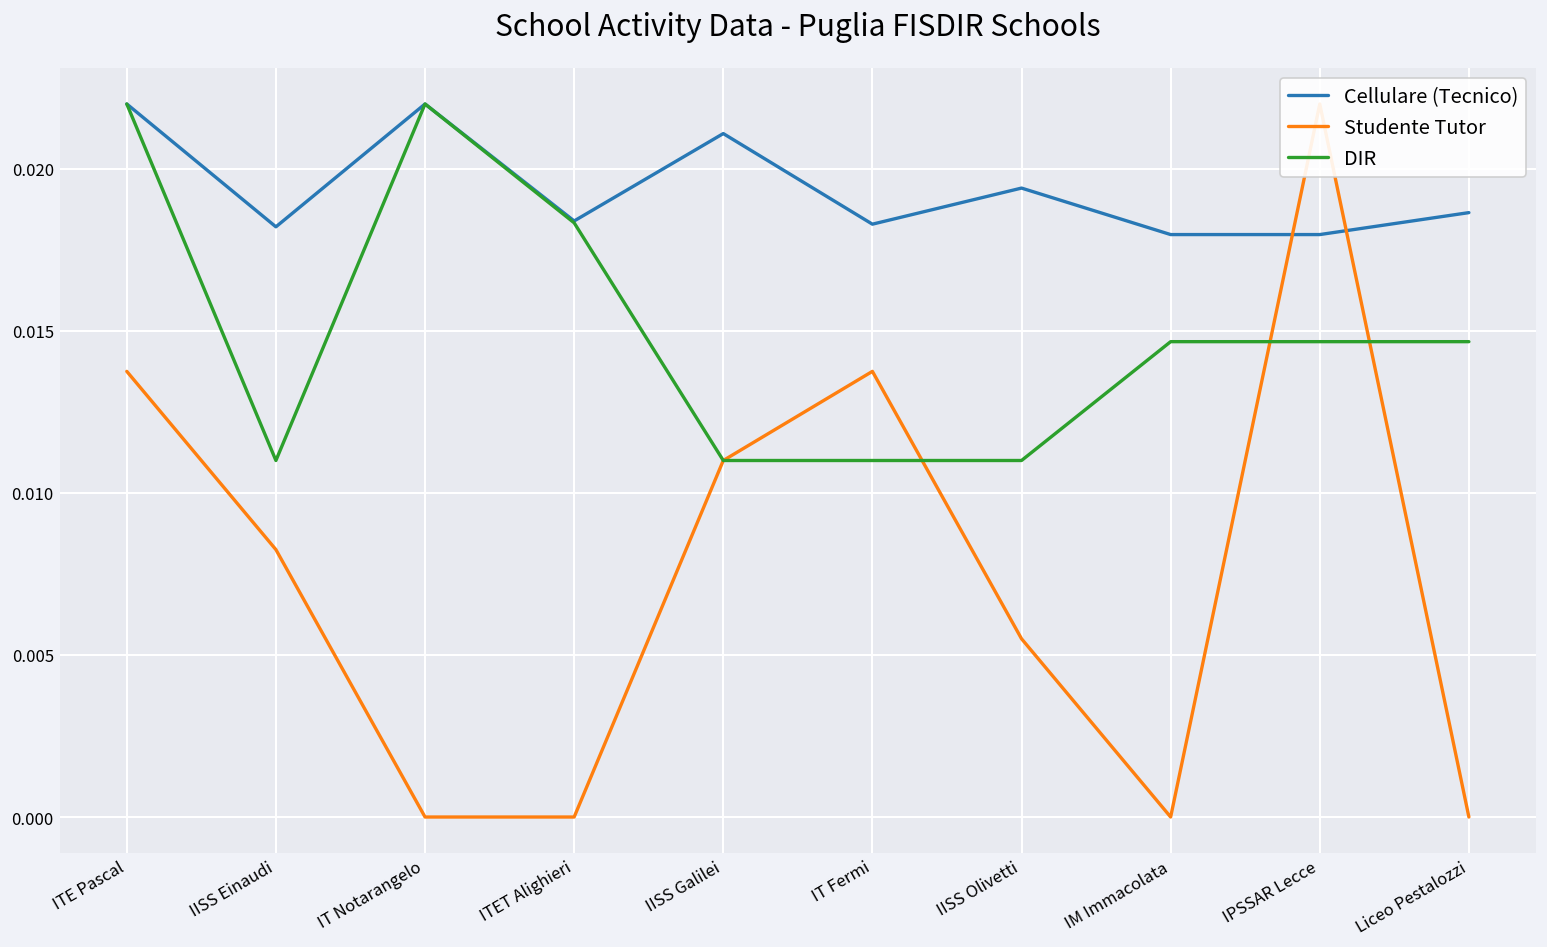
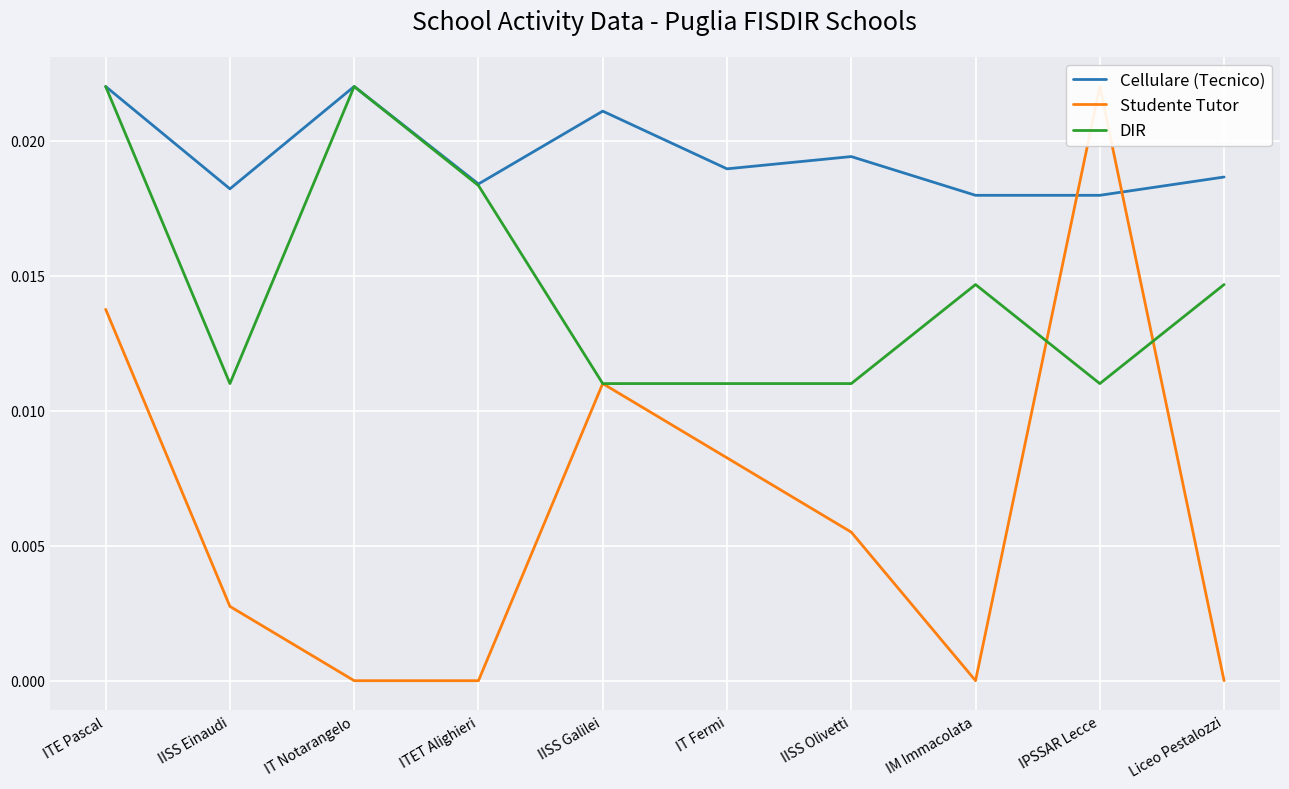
Studente Tutor, IISS Einaudi: 0.0083 -> 0.0028
Cellulare (Tecnico), IT Fermi: 0.0183 -> 0.0190
Studente Tutor, IT Fermi: 0.0137 -> 0.0083
DIR, IPSSAR Lecce: 0.0147 -> 0.0110
